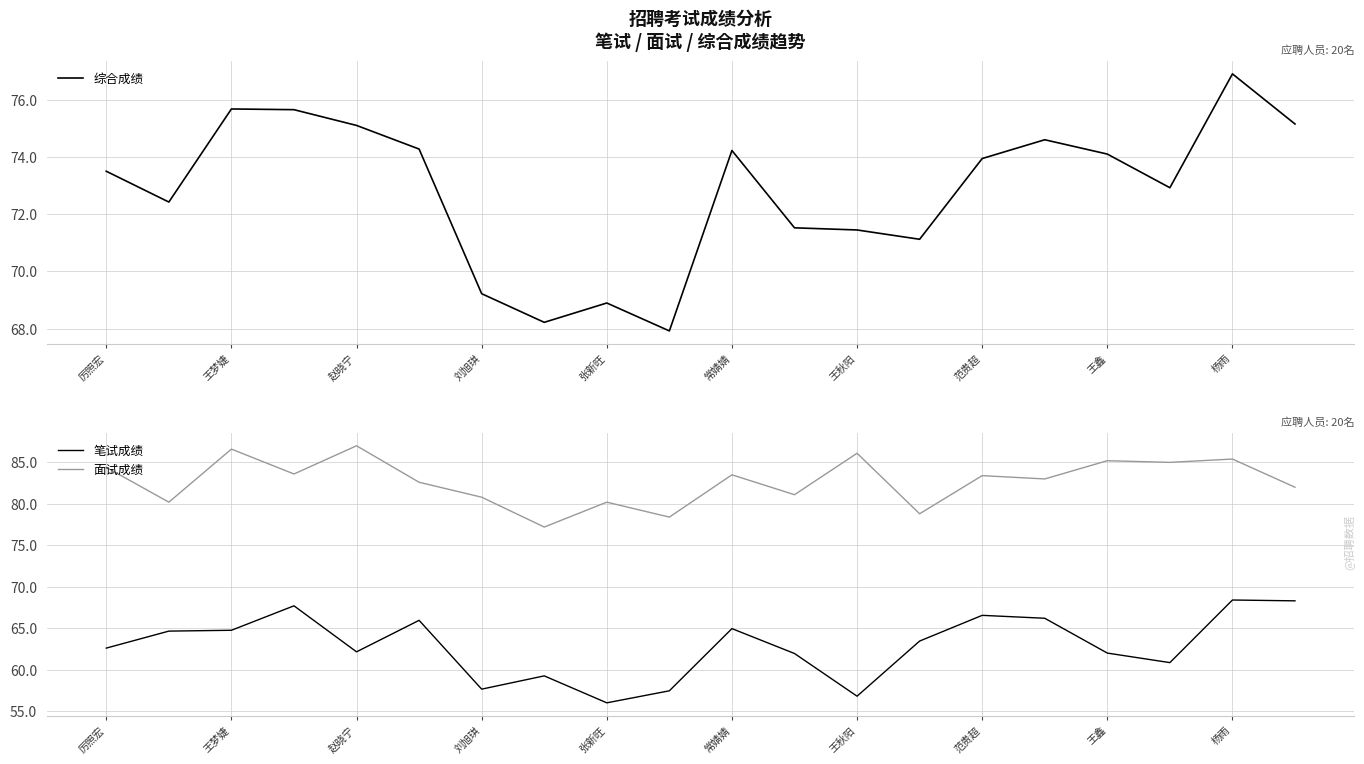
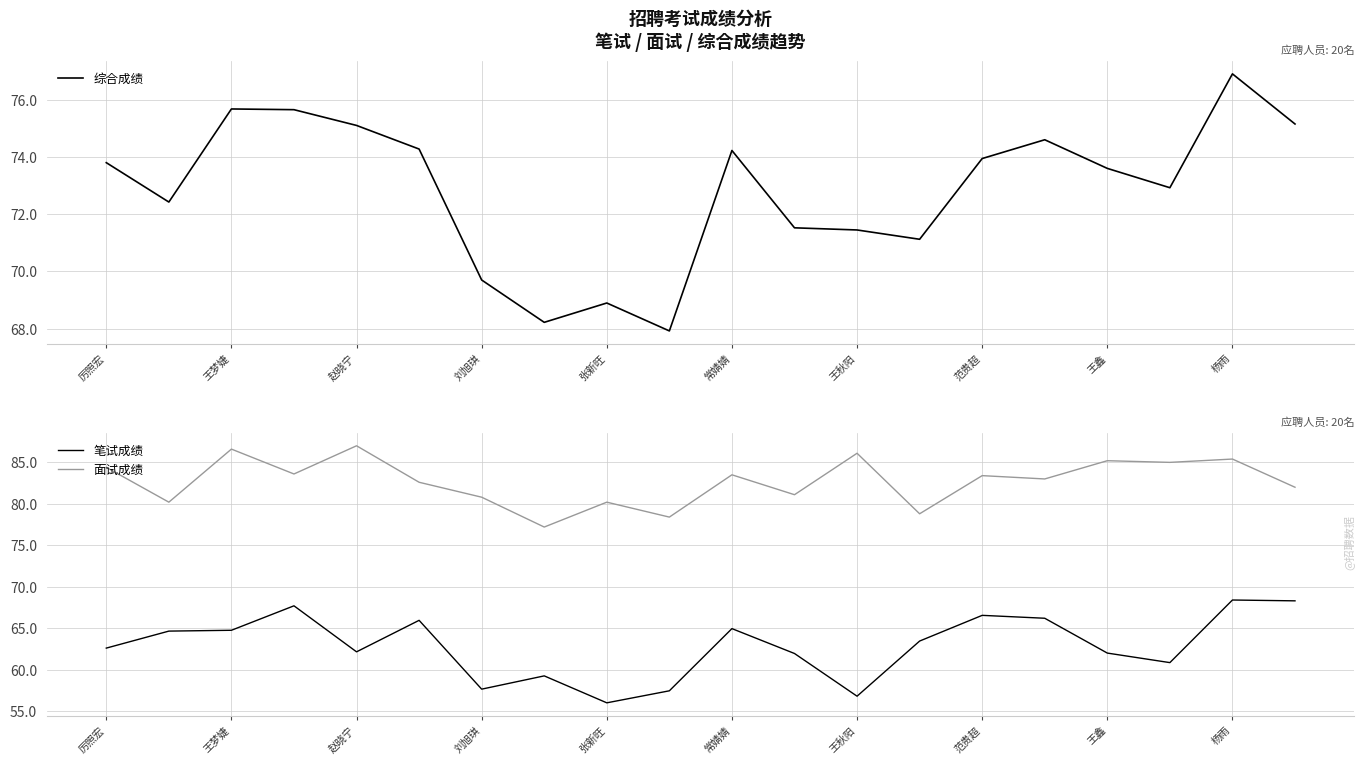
招聘考试成绩分析 笔试 / 面试 / 综合成绩趋势, 厉照宏: 73.5 -> 73.8
招聘考试成绩分析 笔试 / 面试 / 综合成绩趋势, 刘旭琪: 69.2 -> 69.7
招聘考试成绩分析 笔试 / 面试 / 综合成绩趋势, 王鑫: 74.1 -> 73.6
